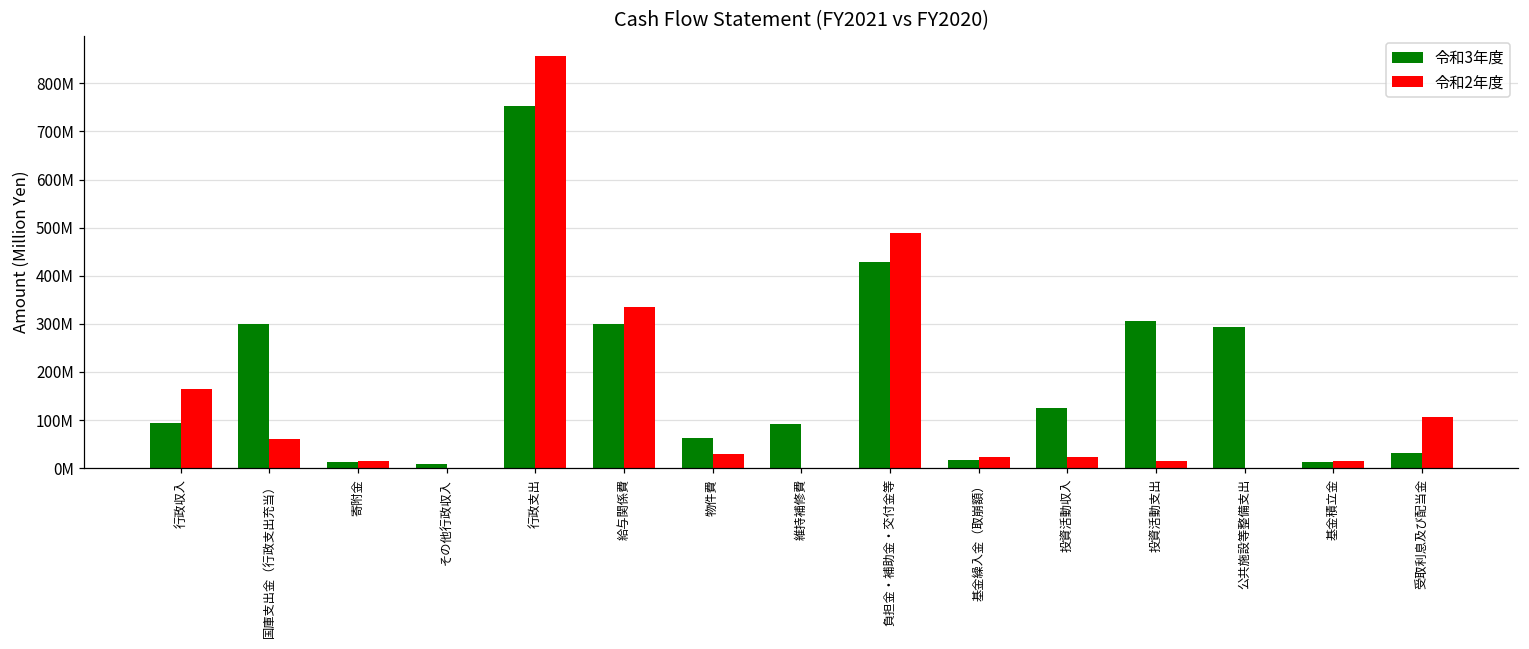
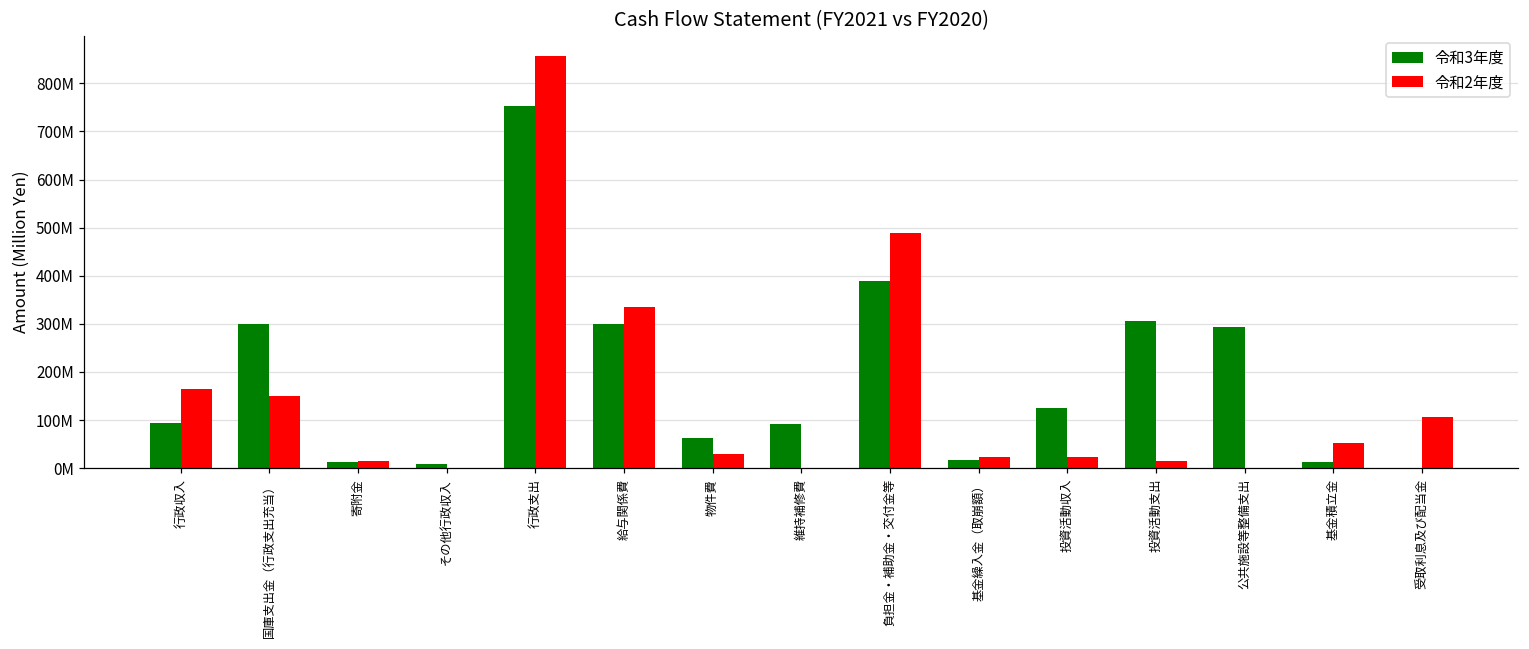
令和2年度, 国庫支出金（行政支出充当）: 60000000 -> 150000000
令和3年度, 負担金・補助金・交付金等: 430000000 -> 390000000
令和2年度, 基金積立金: 10000000 -> 50000000
令和3年度, 受取利息及び配当金: 30000000 -> 0
